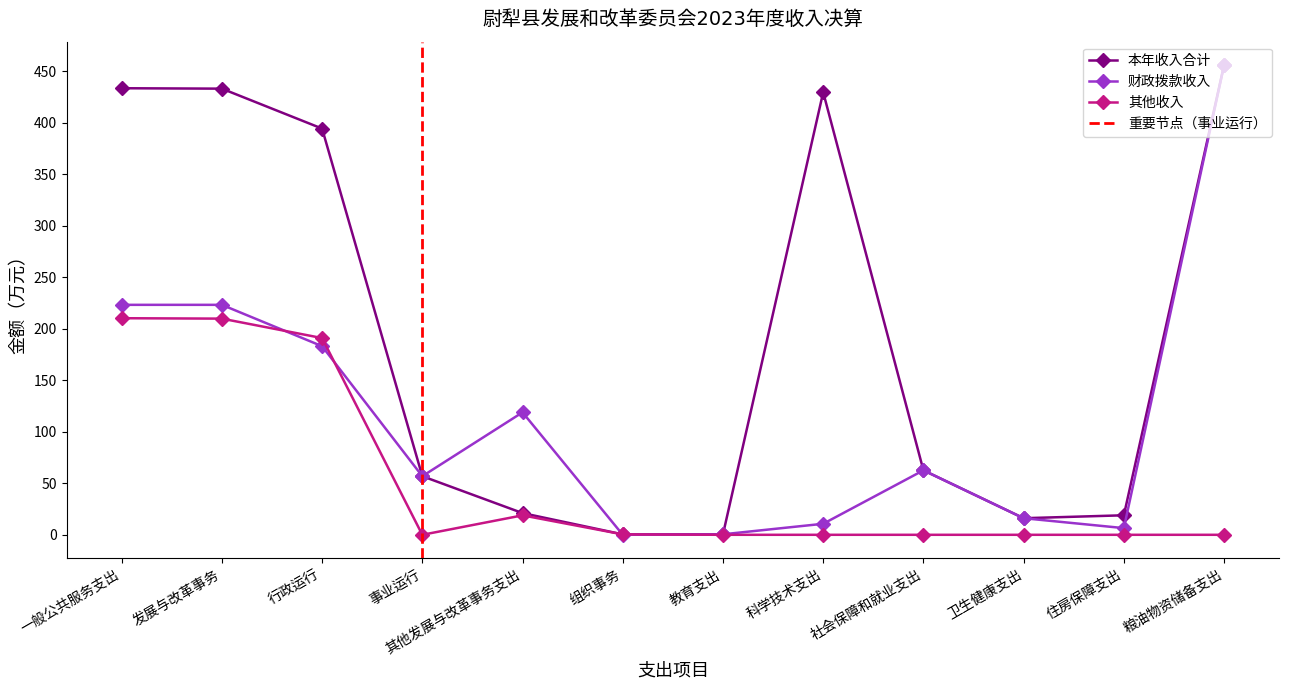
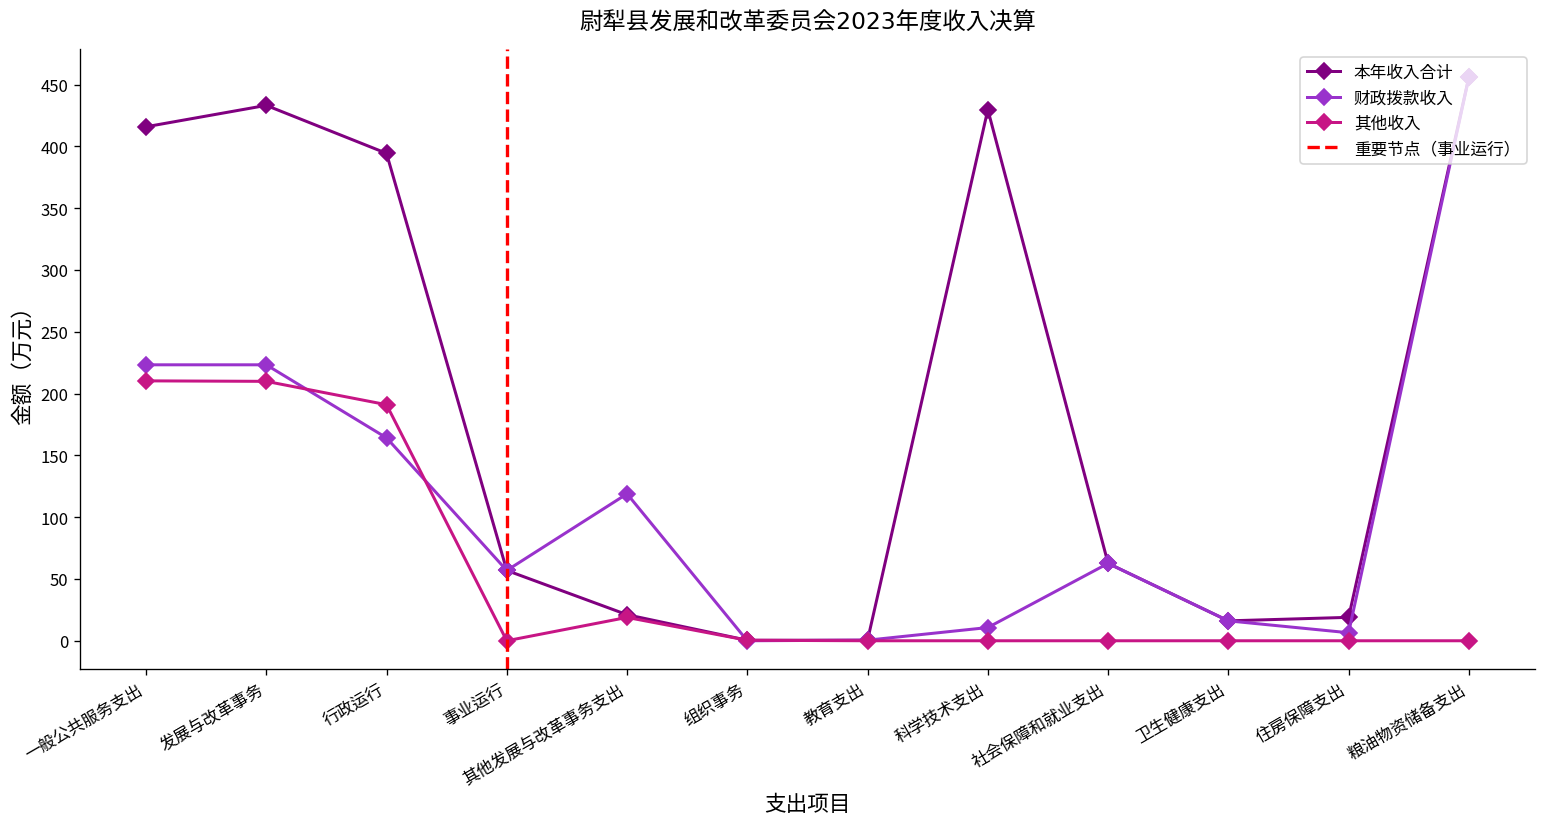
本年收入合计, 一般公共服务支出: 434 -> 416
财政拨款收入, 行政运行: 183 -> 164
